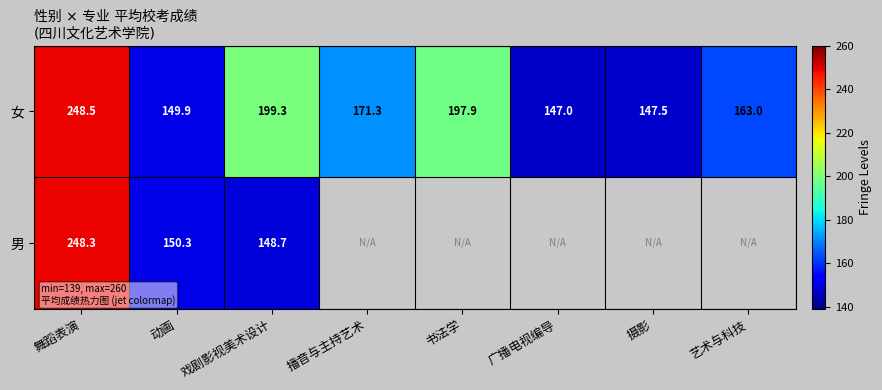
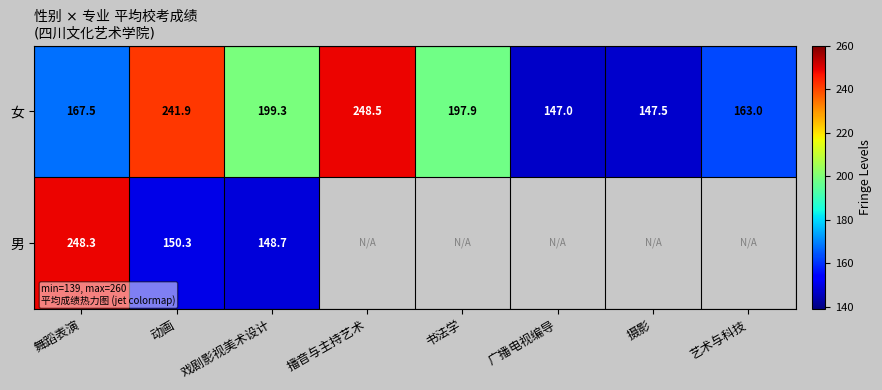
女, 舞蹈表演: 248.5 -> 167.5
女, 动画: 149.9 -> 241.9
女, 播音与主持艺术: 171.3 -> 248.5
